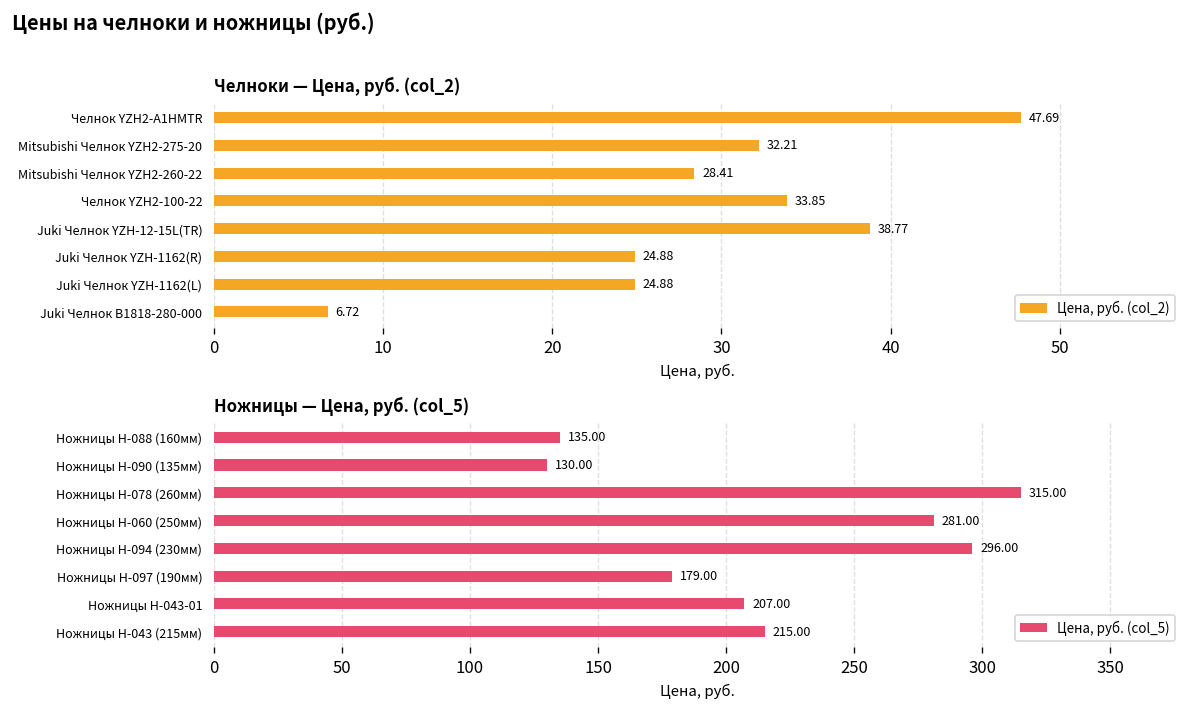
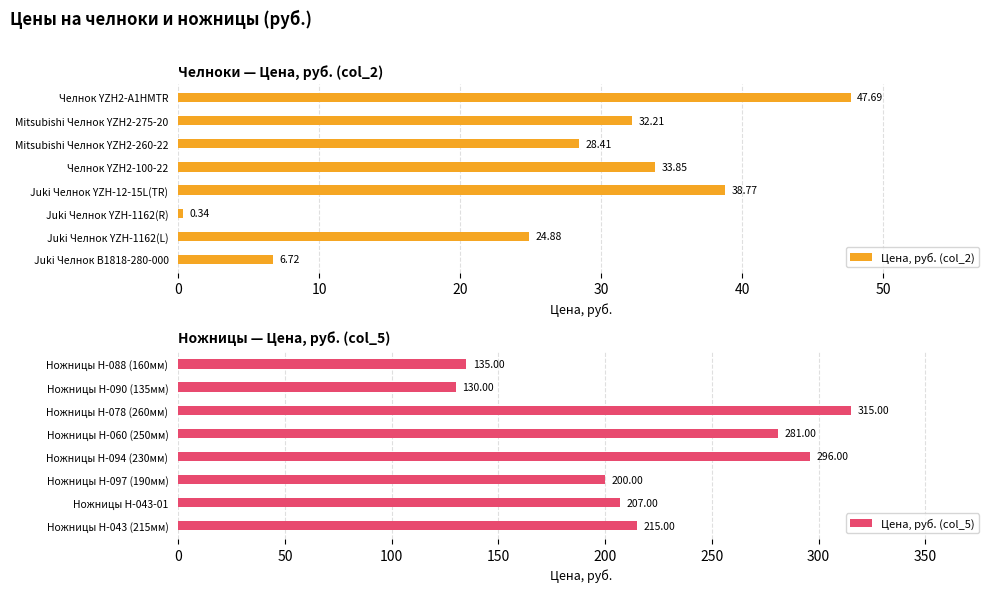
Челноки — Цена, руб. (col_2), Juki Челнок YZH-1162(R): 24.88 -> 0.34
Ножницы — Цена, руб. (col_5), Ножницы Н-097 (190мм): 179.00 -> 200.00
